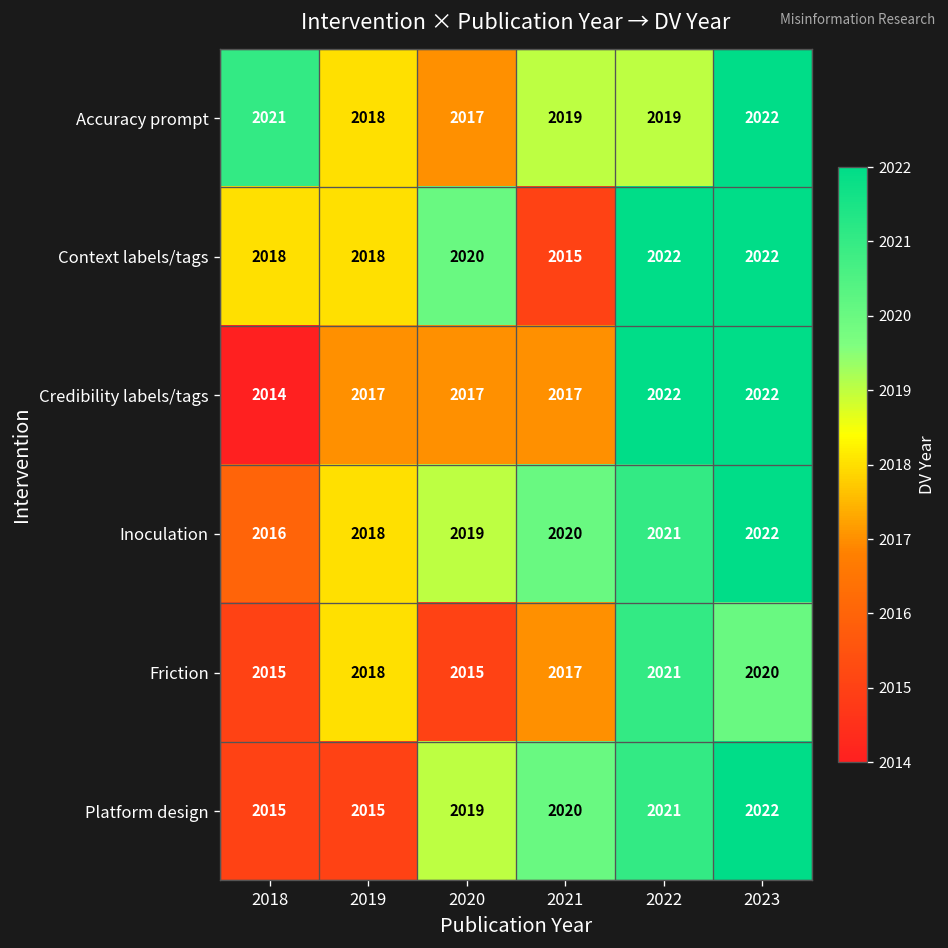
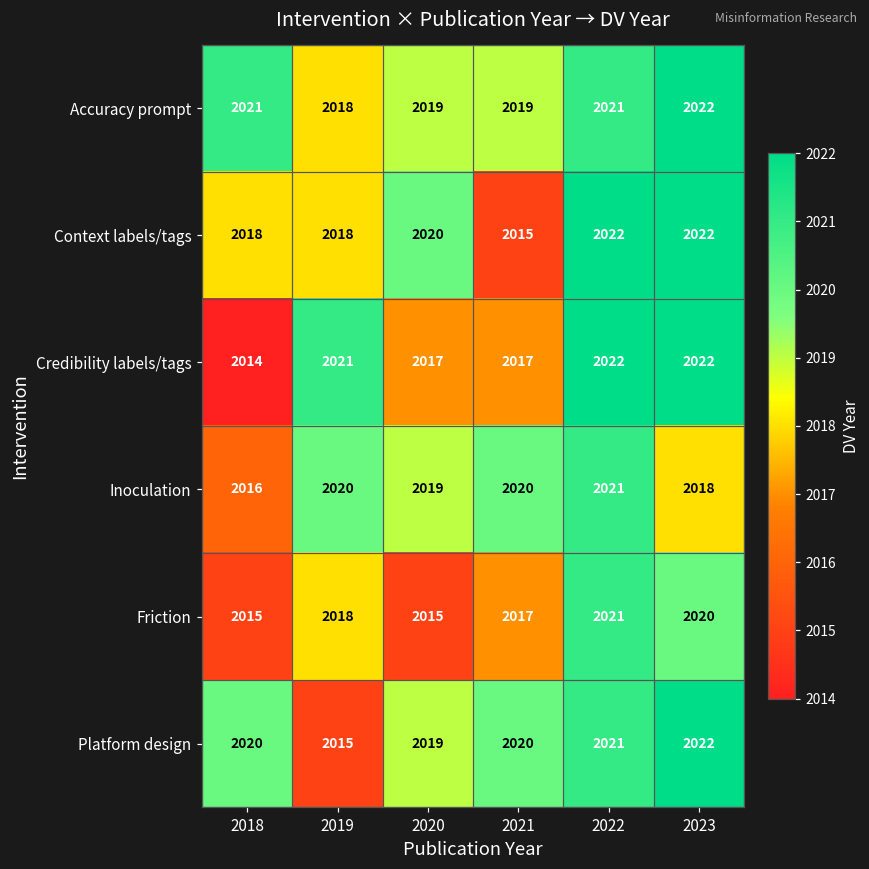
Accuracy prompt, 2020: 2017 -> 2019
Accuracy prompt, 2022: 2019 -> 2021
Credibility labels/tags, 2019: 2017 -> 2021
Inoculation, 2019: 2018 -> 2020
Inoculation, 2023: 2022 -> 2018
Platform design, 2018: 2015 -> 2020
